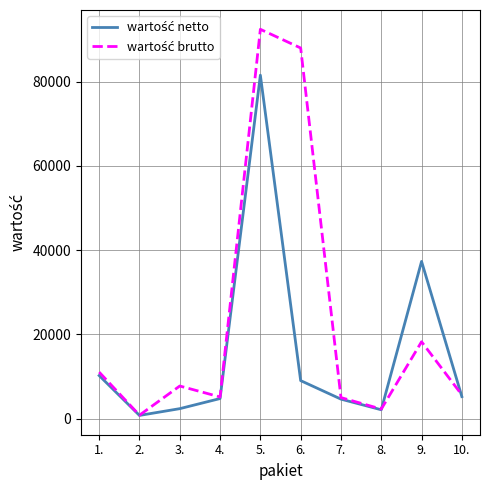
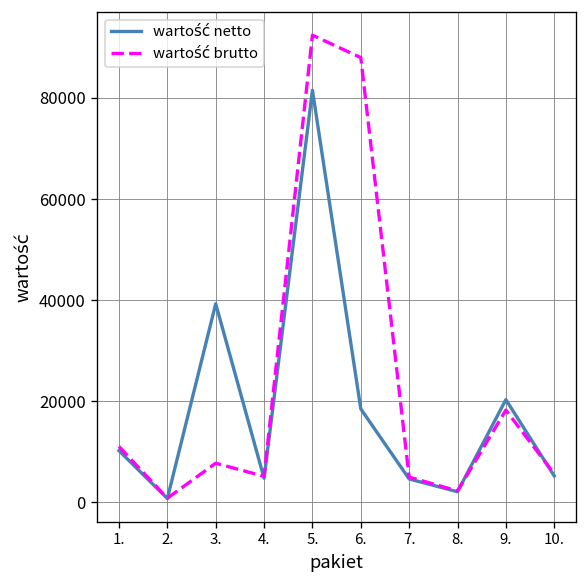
wartość netto, 3.: 2000 -> 39000
wartość netto, 6.: 9000 -> 18000
wartość netto, 9.: 37000 -> 20000
